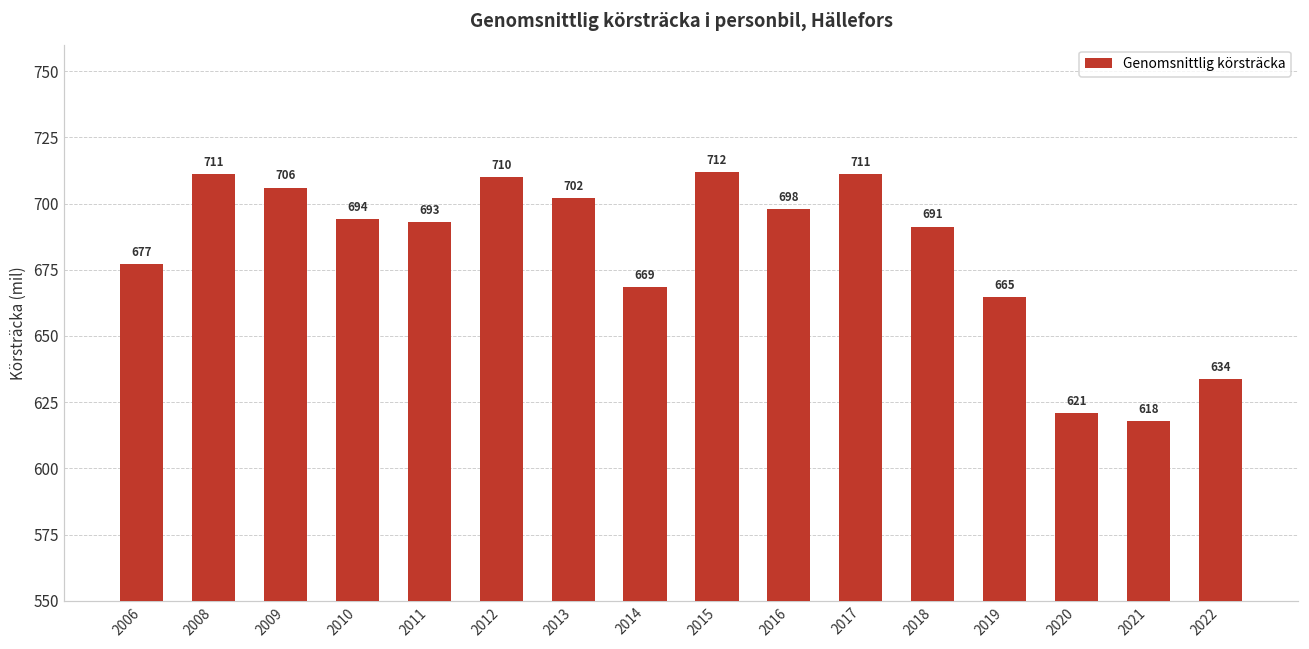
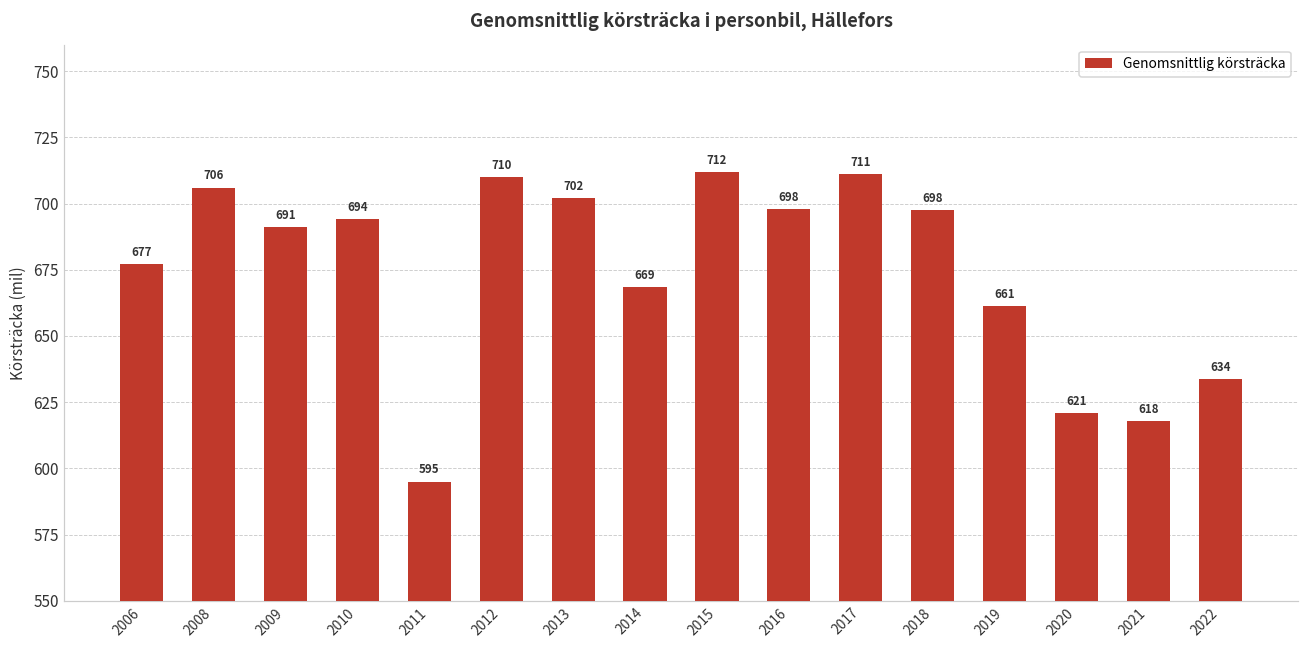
2008: 711 -> 706
2009: 706 -> 691
2011: 693 -> 595
2018: 691 -> 698
2019: 665 -> 661
